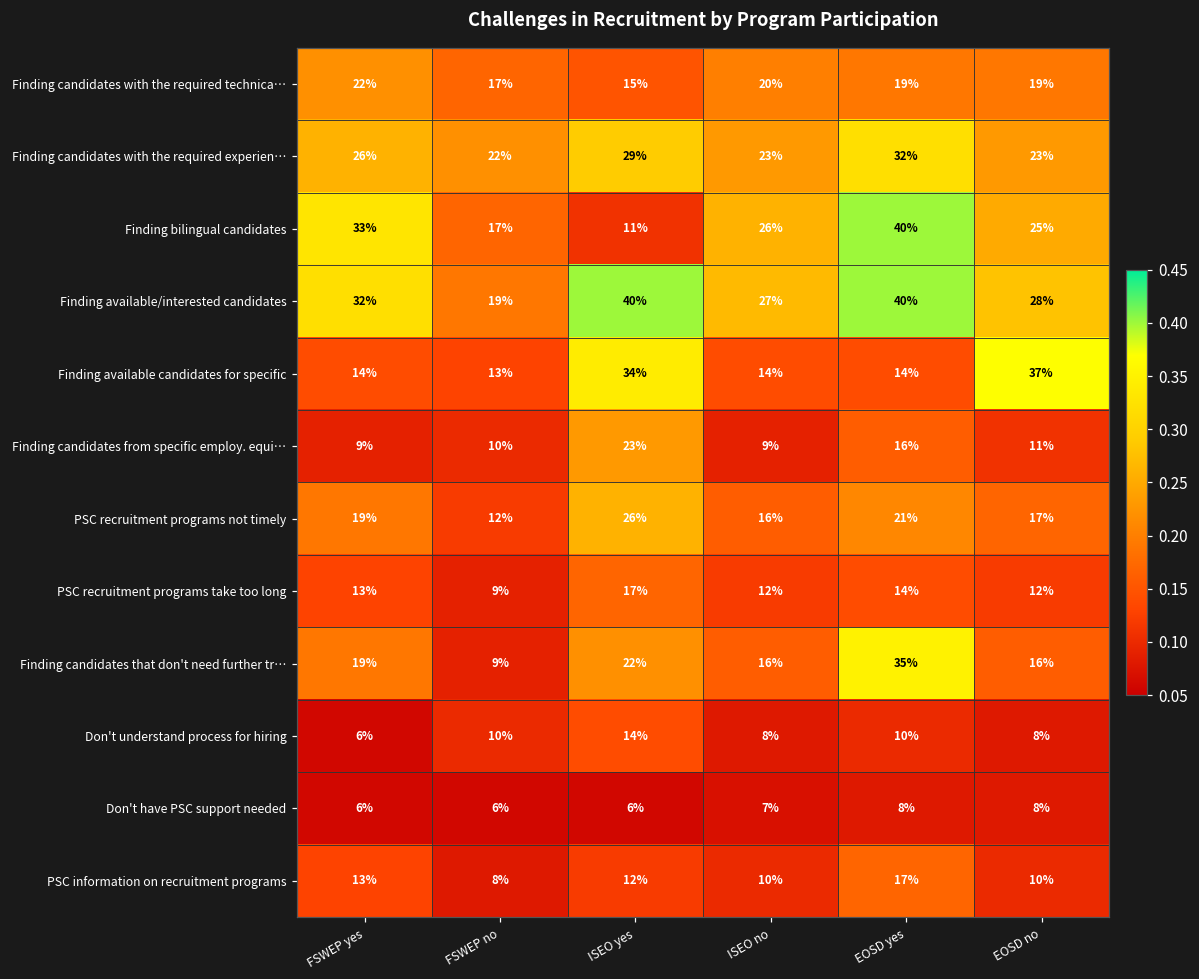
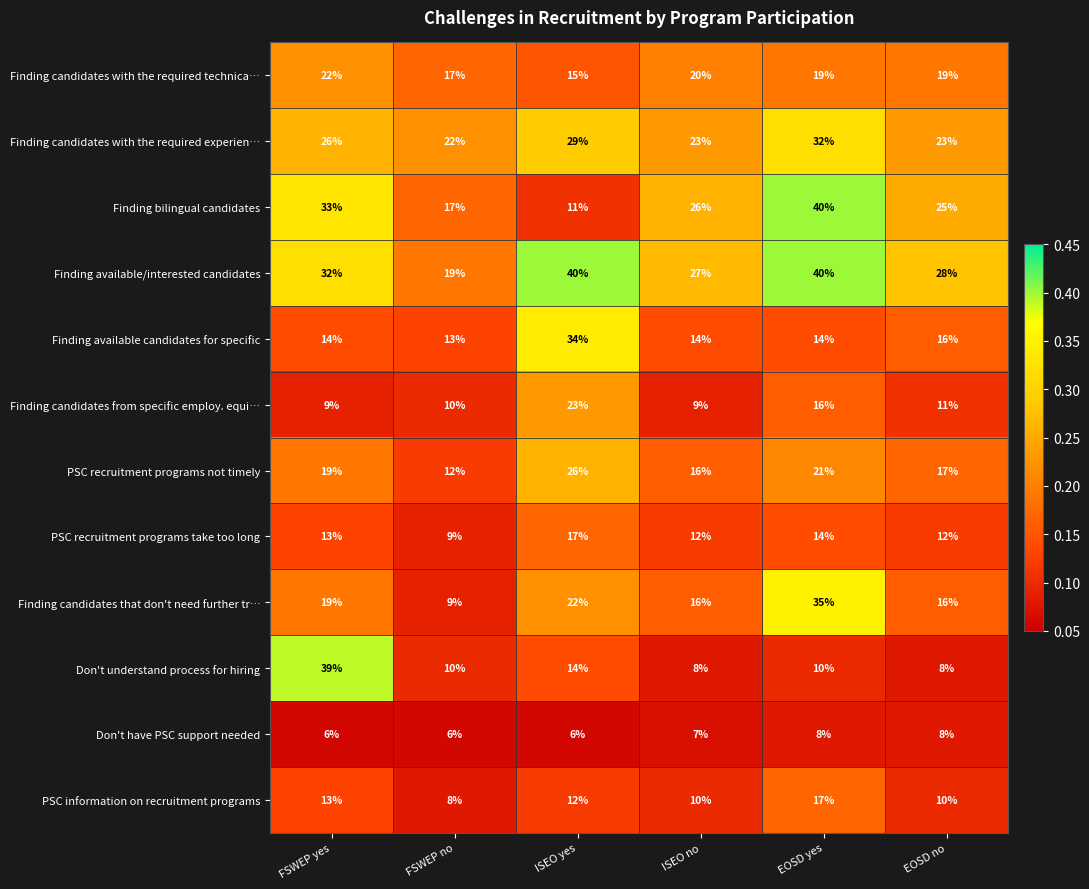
Finding available candidates for specific, EOSD no: 37% -> 16%
Don't understand process for hiring, FSWEP yes: 6% -> 39%
